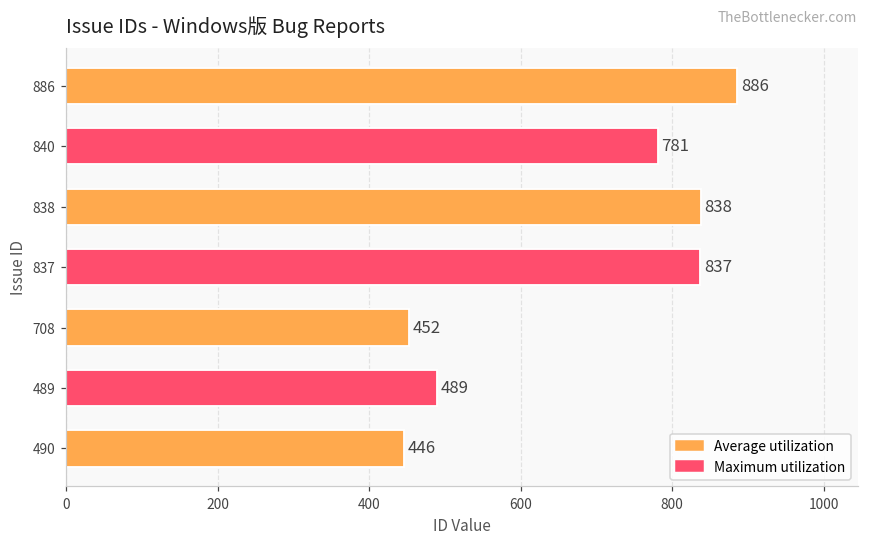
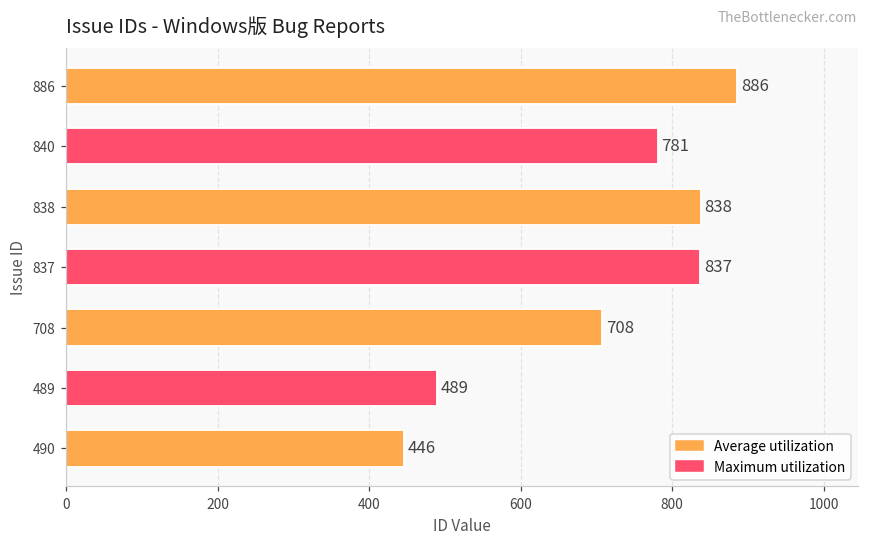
708: 452 -> 708
